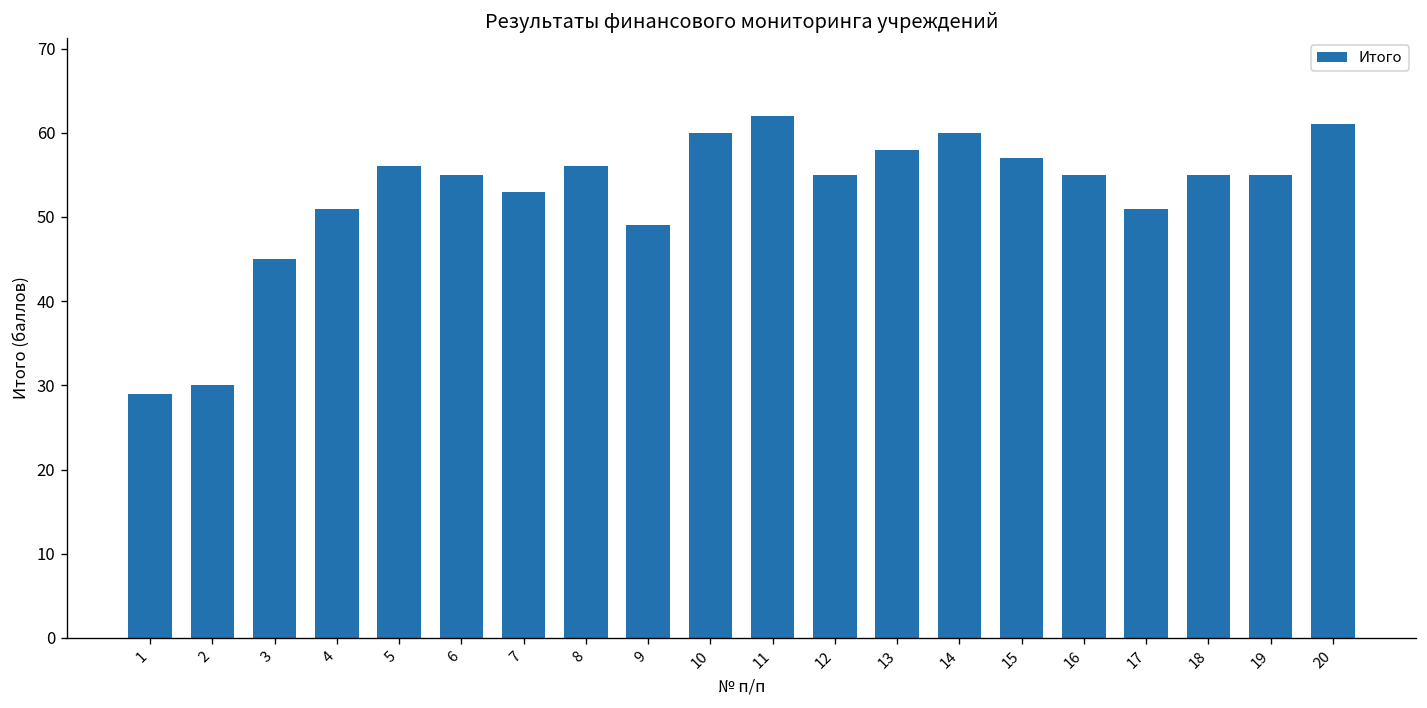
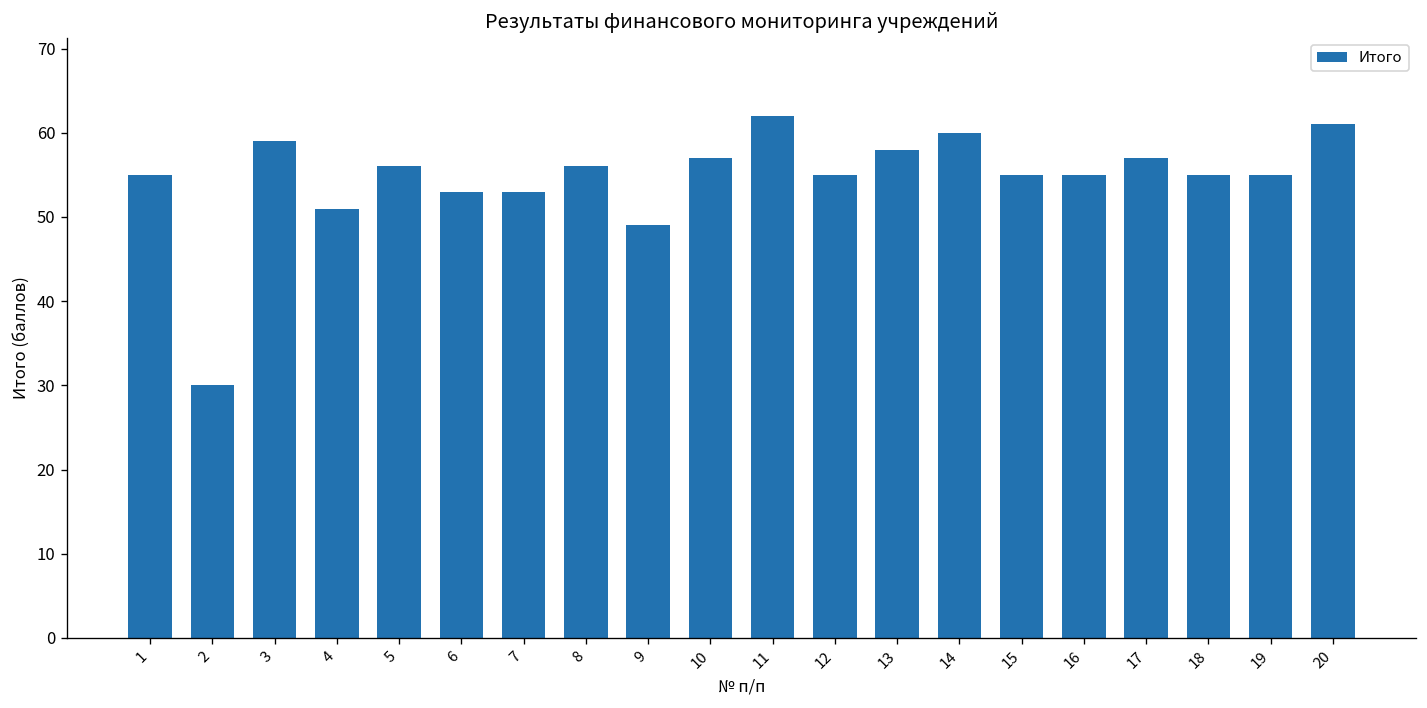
1: 29 -> 55
3: 45 -> 59
6: 55 -> 53
10: 60 -> 57
15: 57 -> 55
17: 51 -> 57
